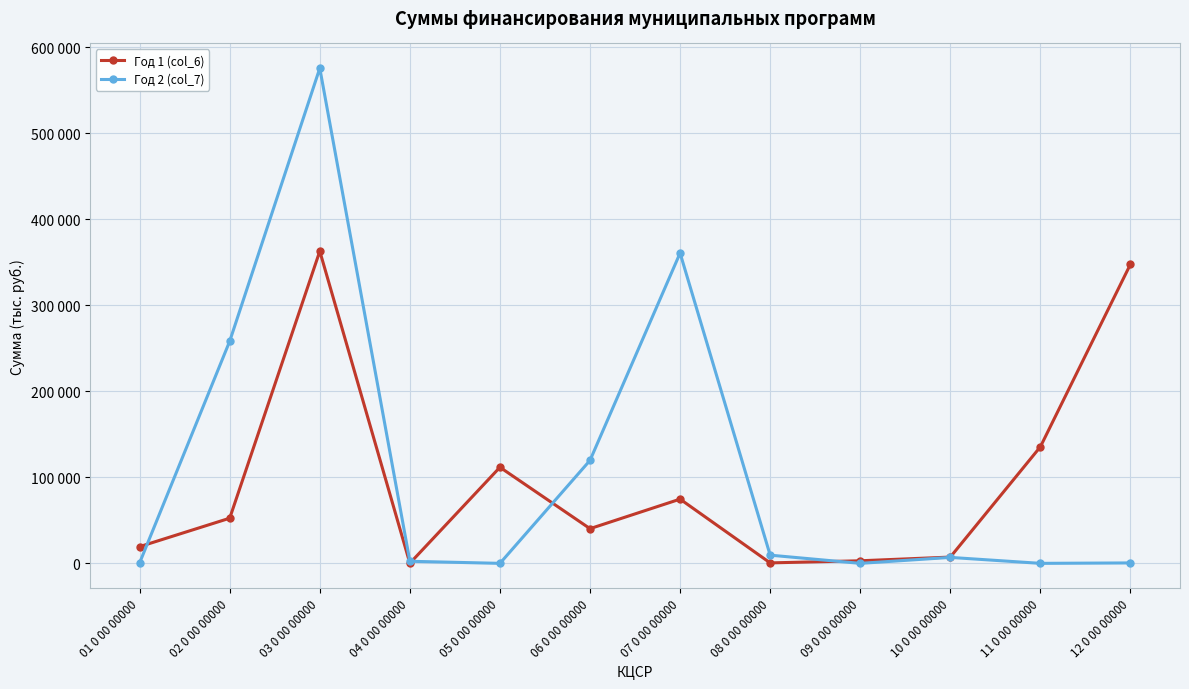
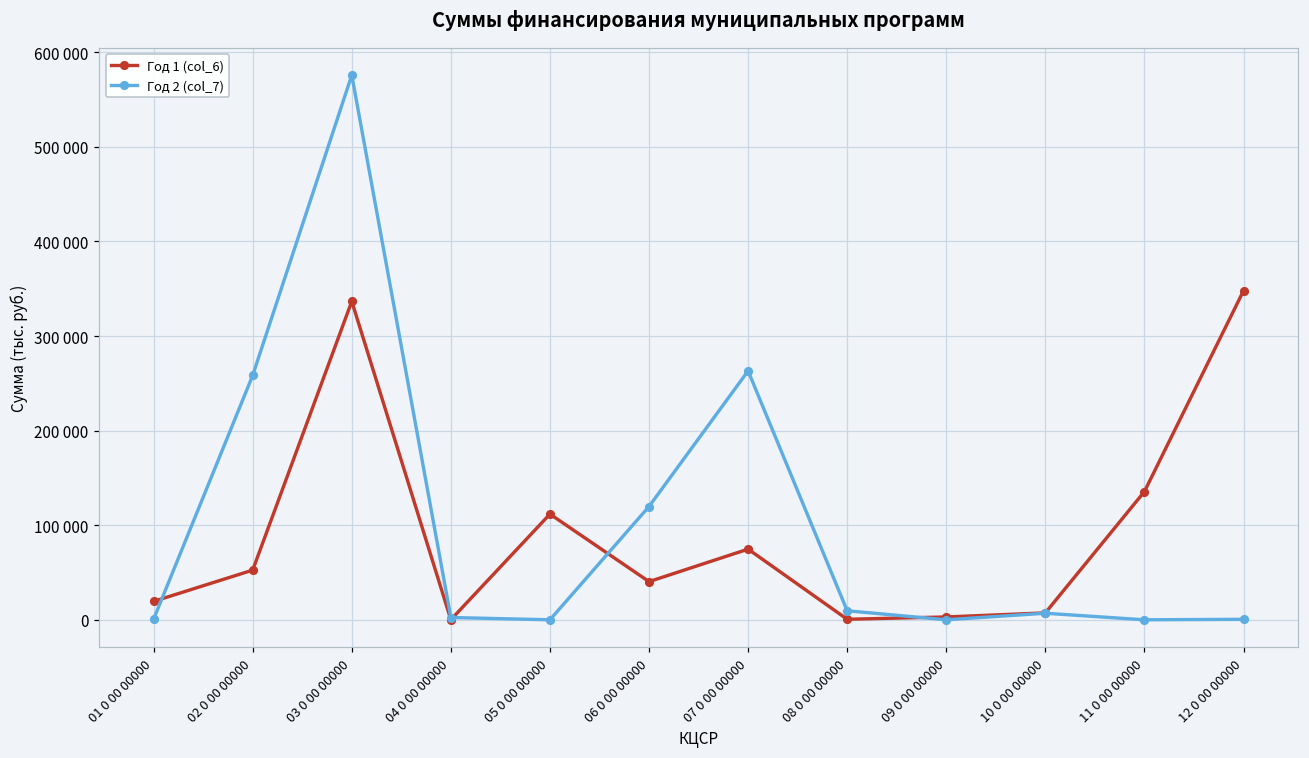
Год 1 (col_6), 03 0 00 00000: 360000 -> 340000
Год 2 (col_7), 07 0 00 00000: 360000 -> 260000
